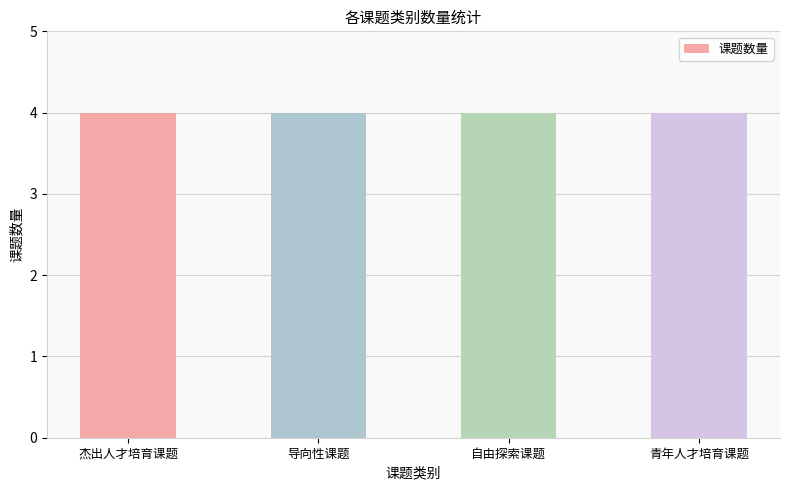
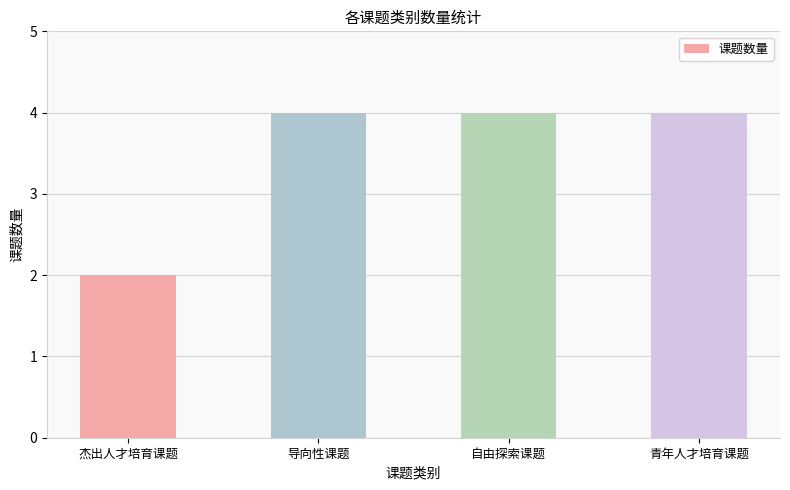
杰出人才培育课题: 4 -> 2
